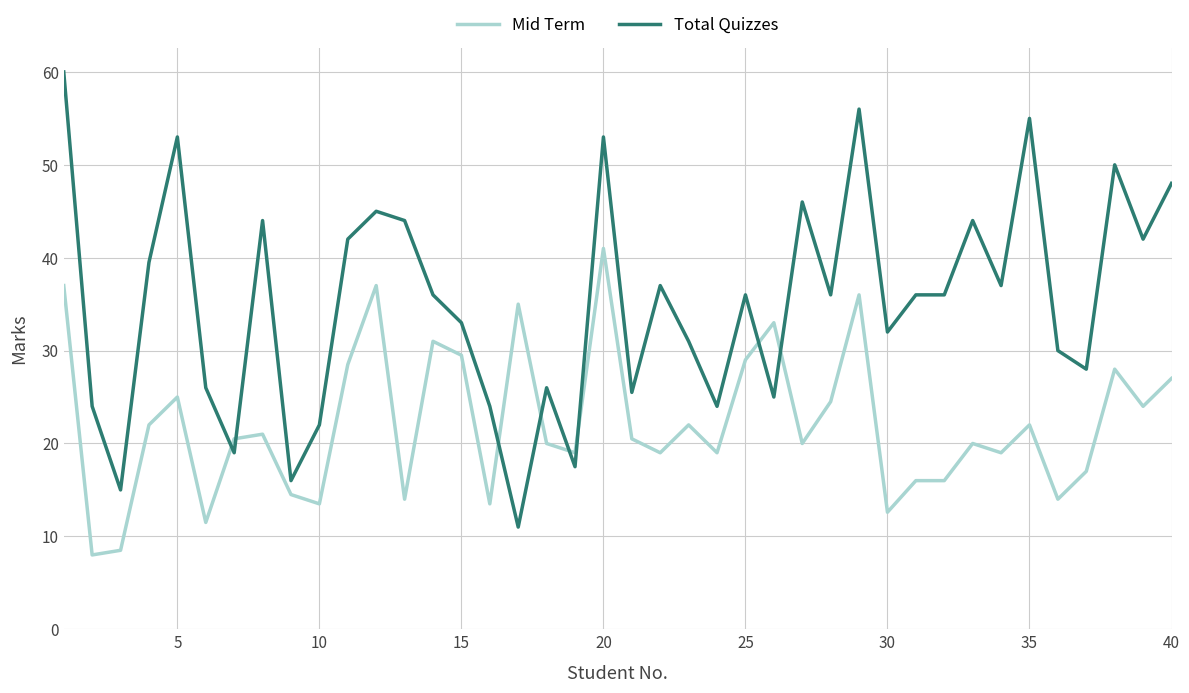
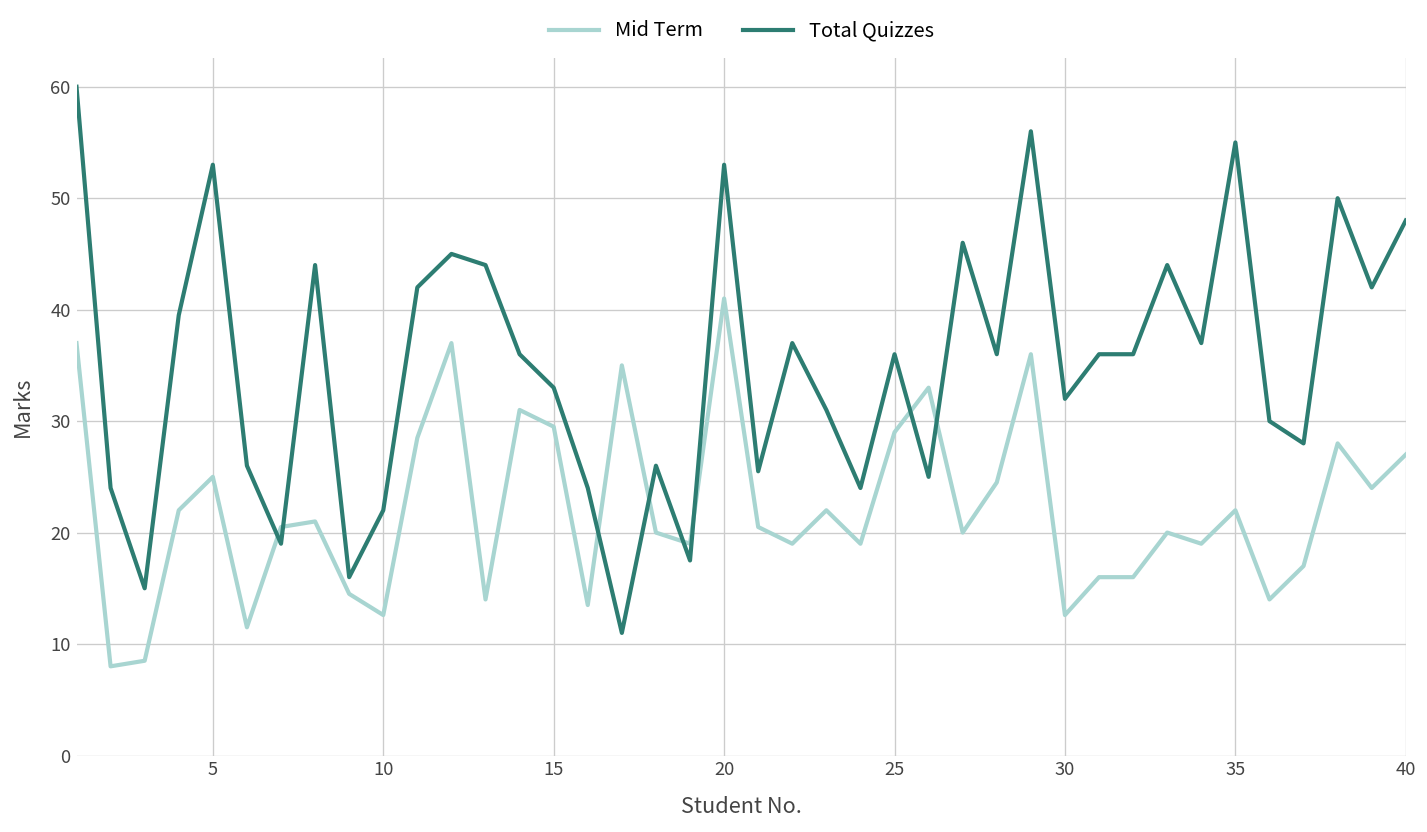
Mid Term, 10: 14 -> 13
